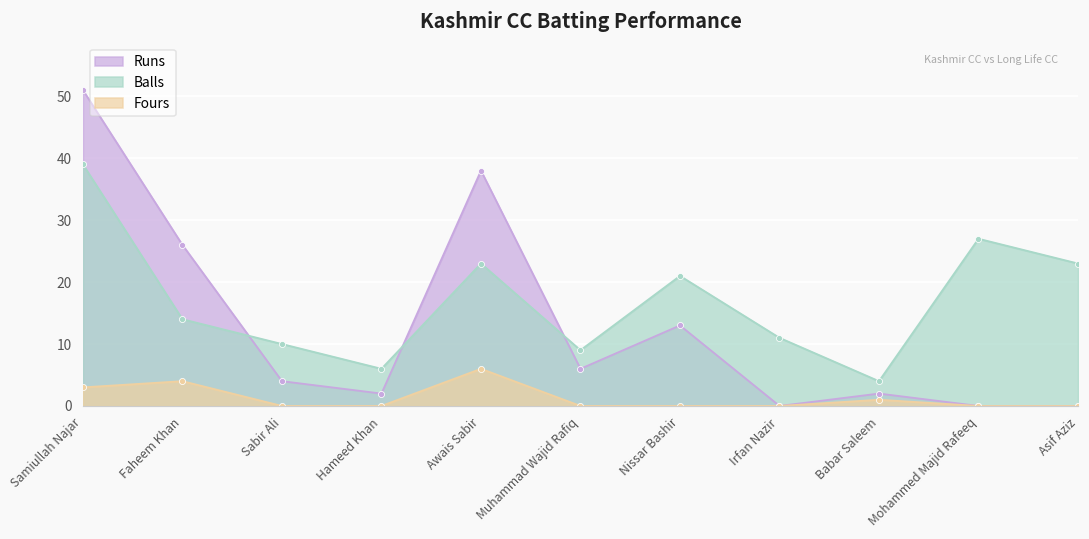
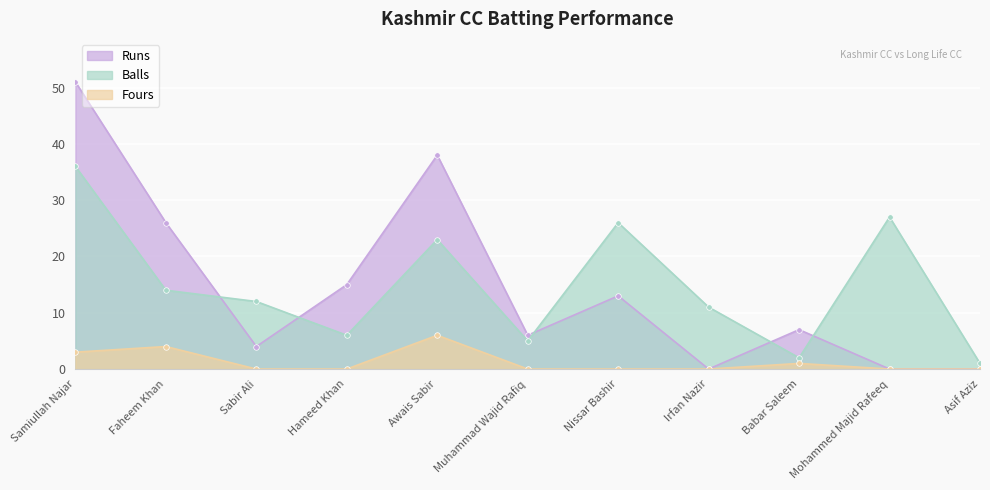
Balls, Samiullah Najar: 39 -> 36
Balls, Sabir Ali: 10 -> 12
Runs, Hameed Khan: 2 -> 15
Balls, Muhammad Wajid Rafiq: 9 -> 5
Balls, Nissar Bashir: 21 -> 26
Runs, Babar Saleem: 2 -> 7
Balls, Babar Saleem: 4 -> 2
Balls, Asif Aziz: 23 -> 1
